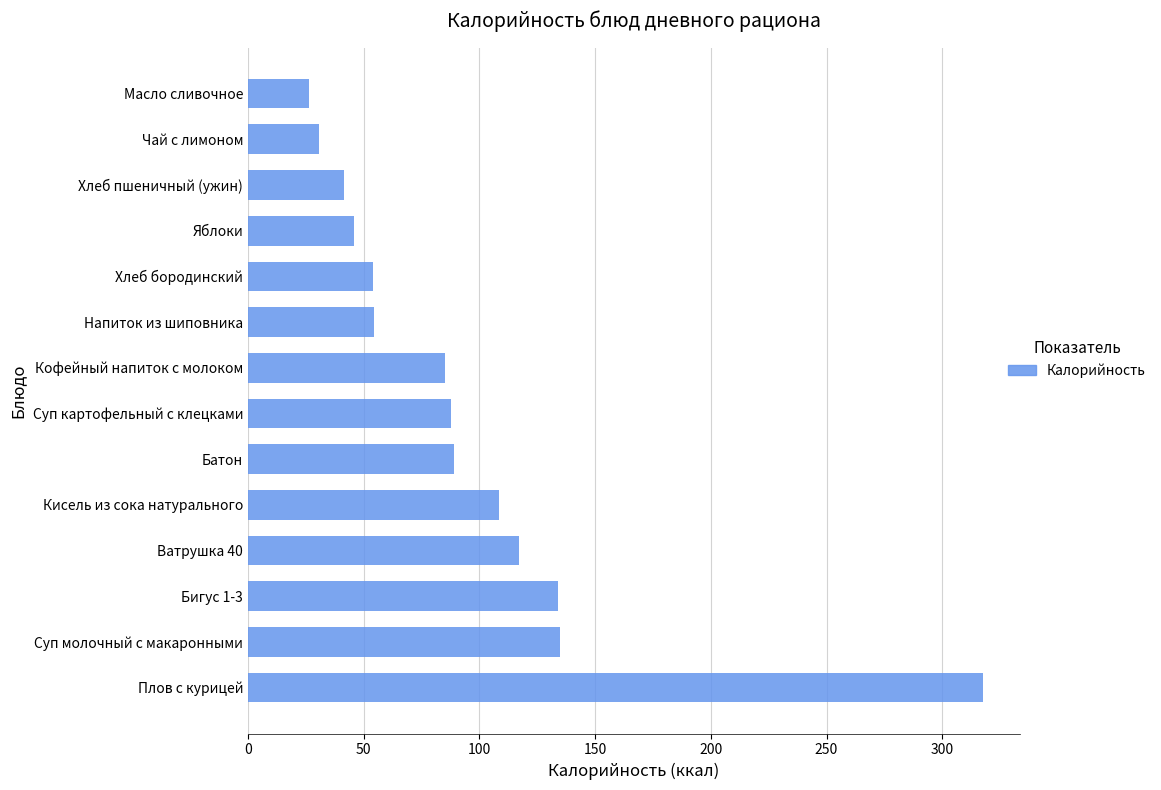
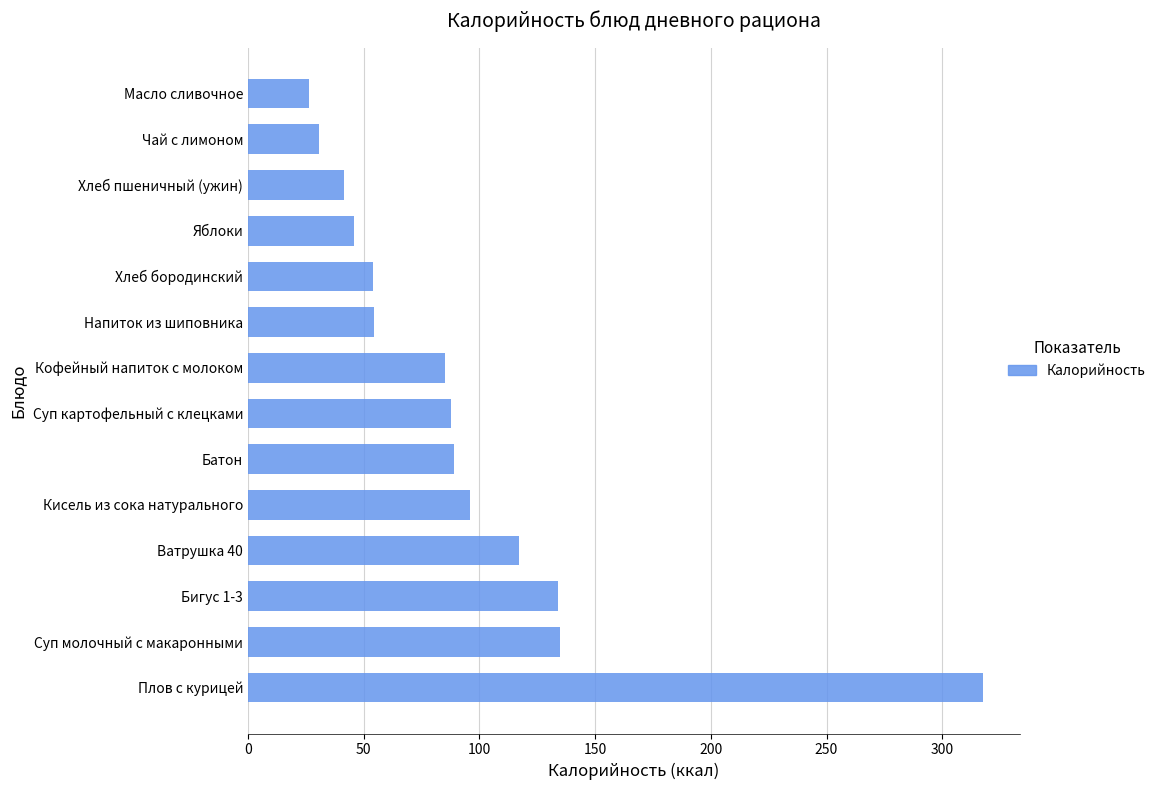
Кисель из сока натурального: 109 -> 96
